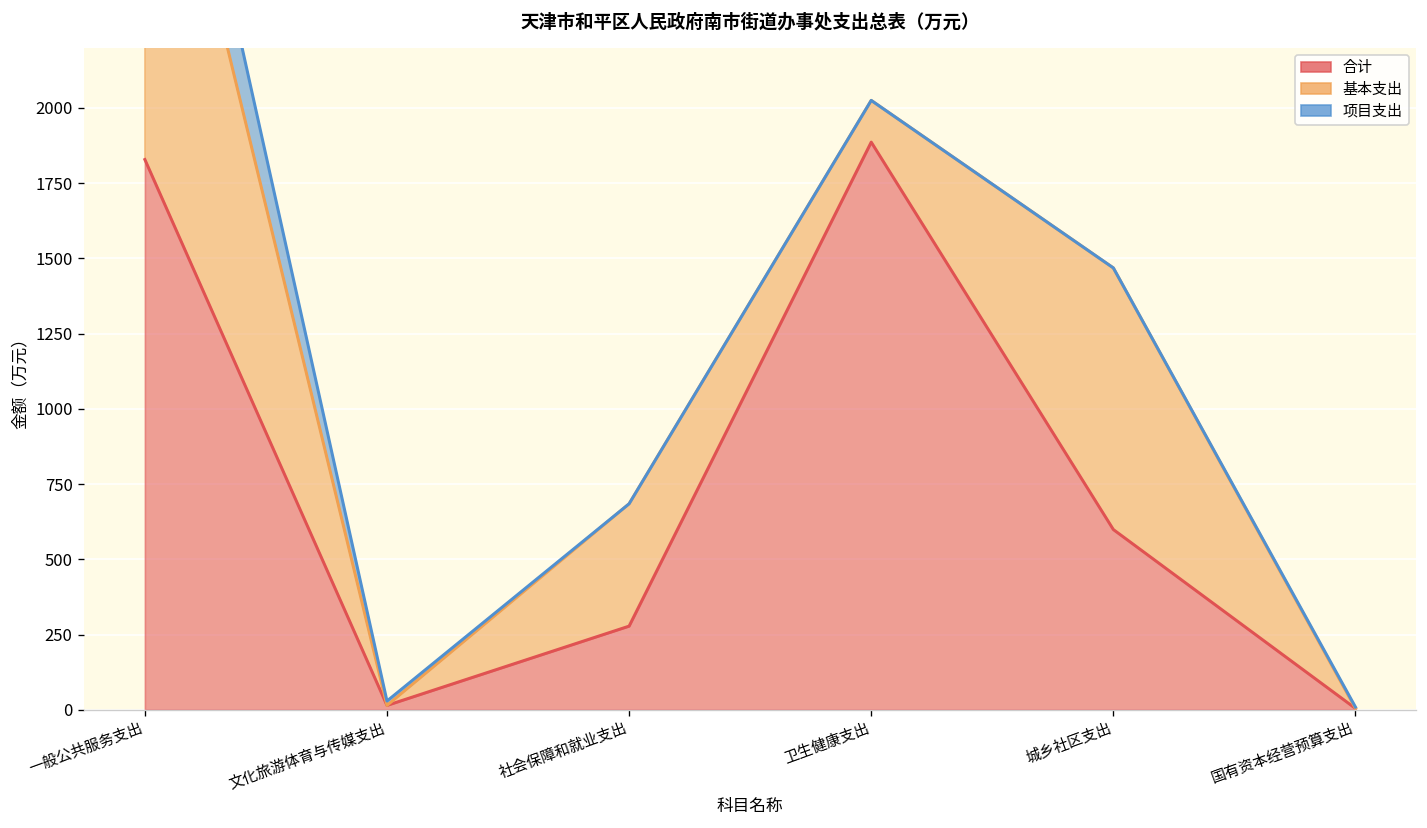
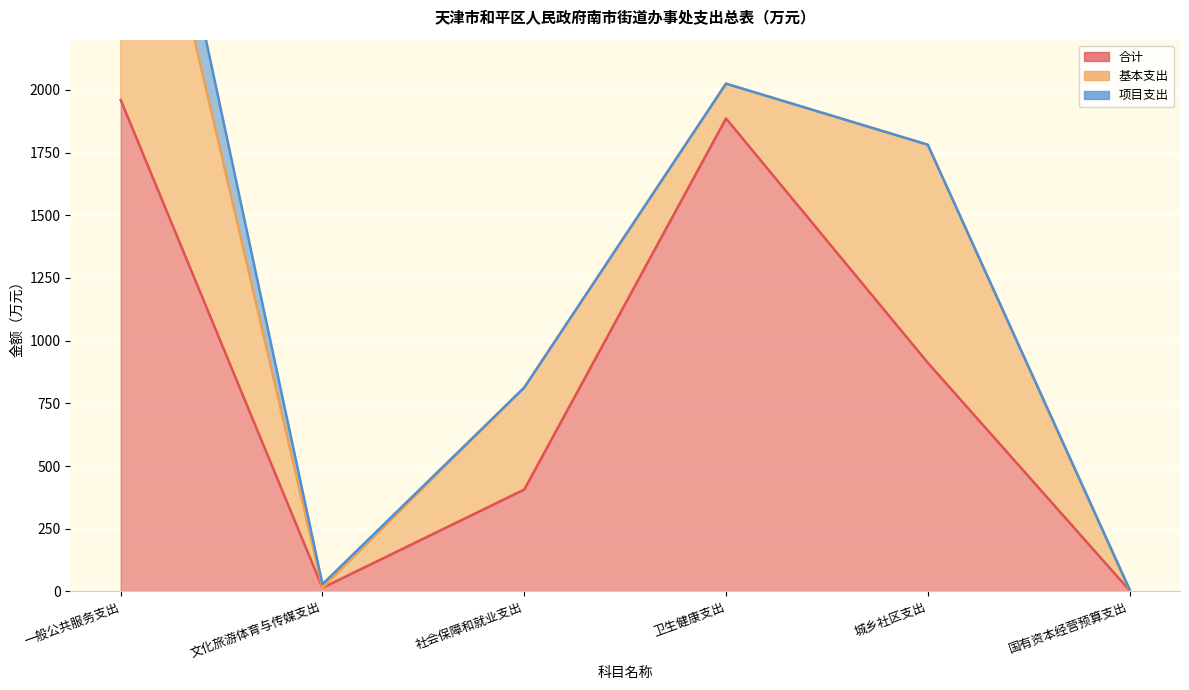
合计, 一般公共服务支出: 1830 -> 1960
合计, 社会保障和就业支出: 280 -> 410
合计, 城乡社区支出: 600 -> 910
